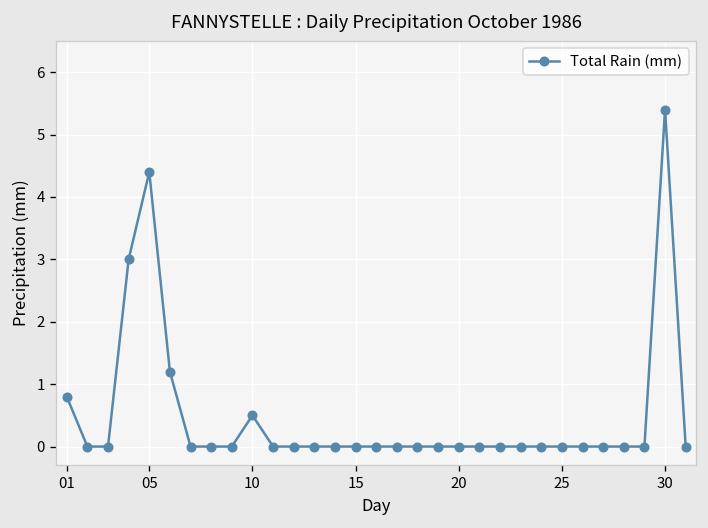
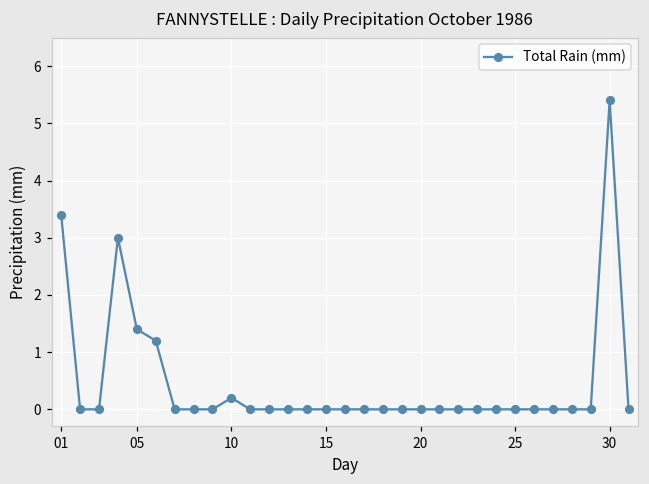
01: 0.8 -> 3.4
05: 4.4 -> 1.4
10: 0.5 -> 0.2
